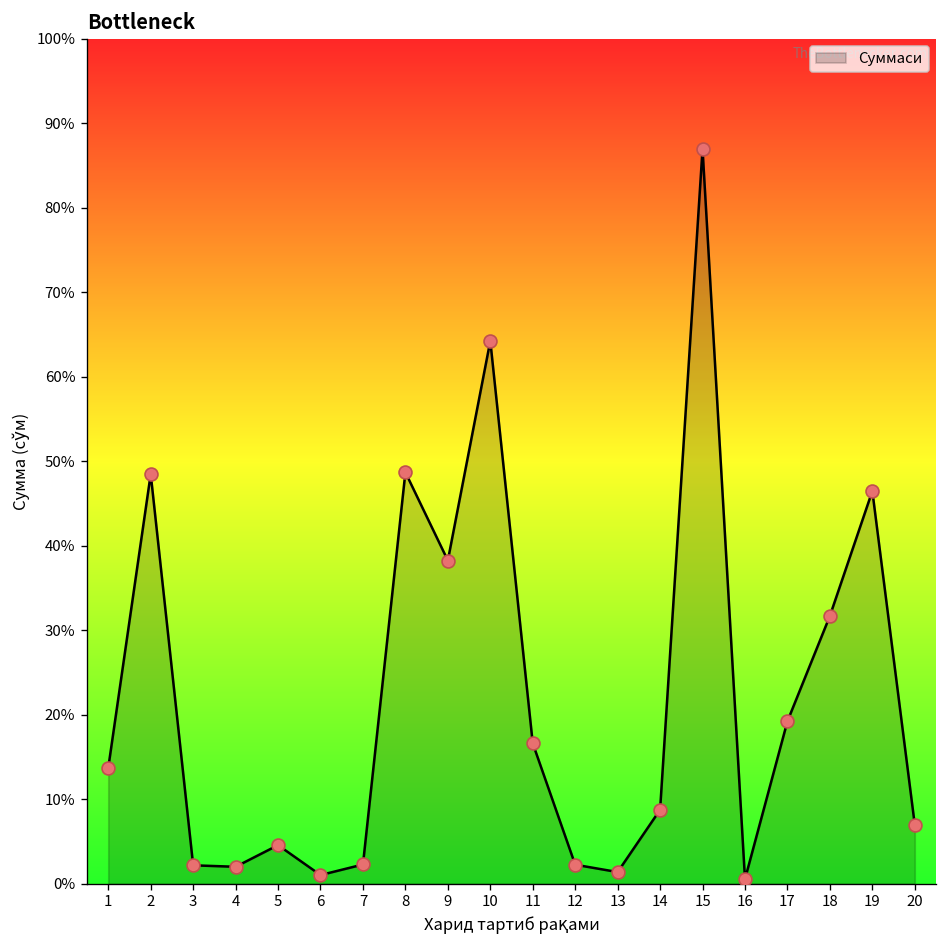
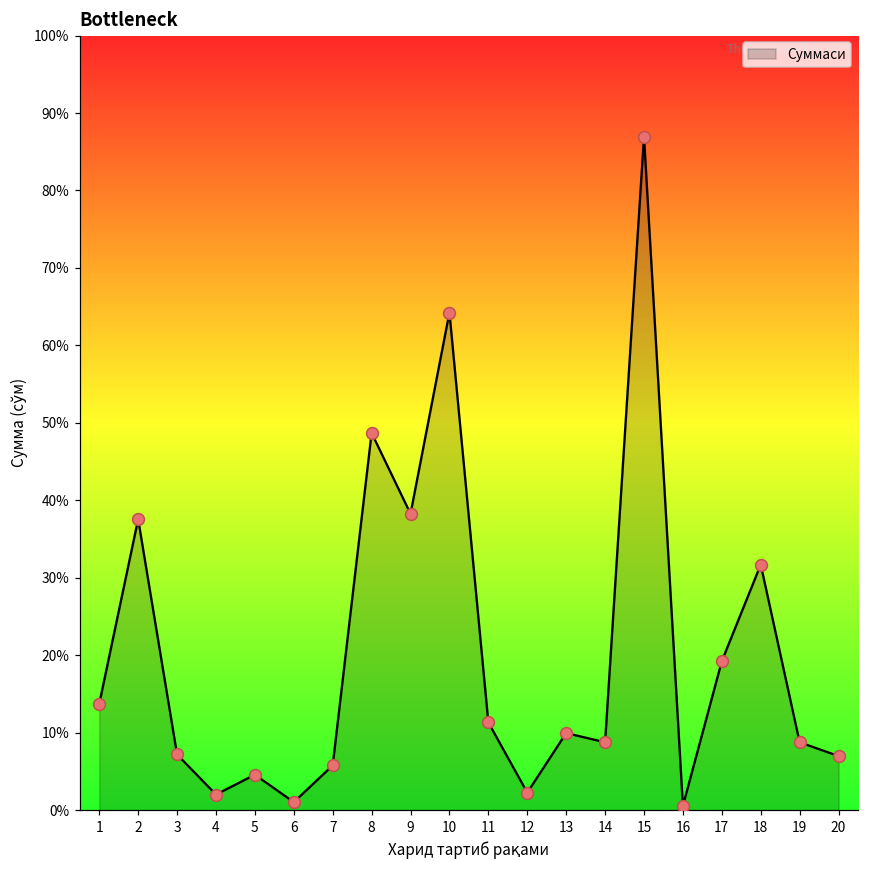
2: 48% -> 38%
3: 2% -> 7%
7: 2% -> 6%
11: 17% -> 11%
13: 1% -> 10%
19: 46% -> 9%
